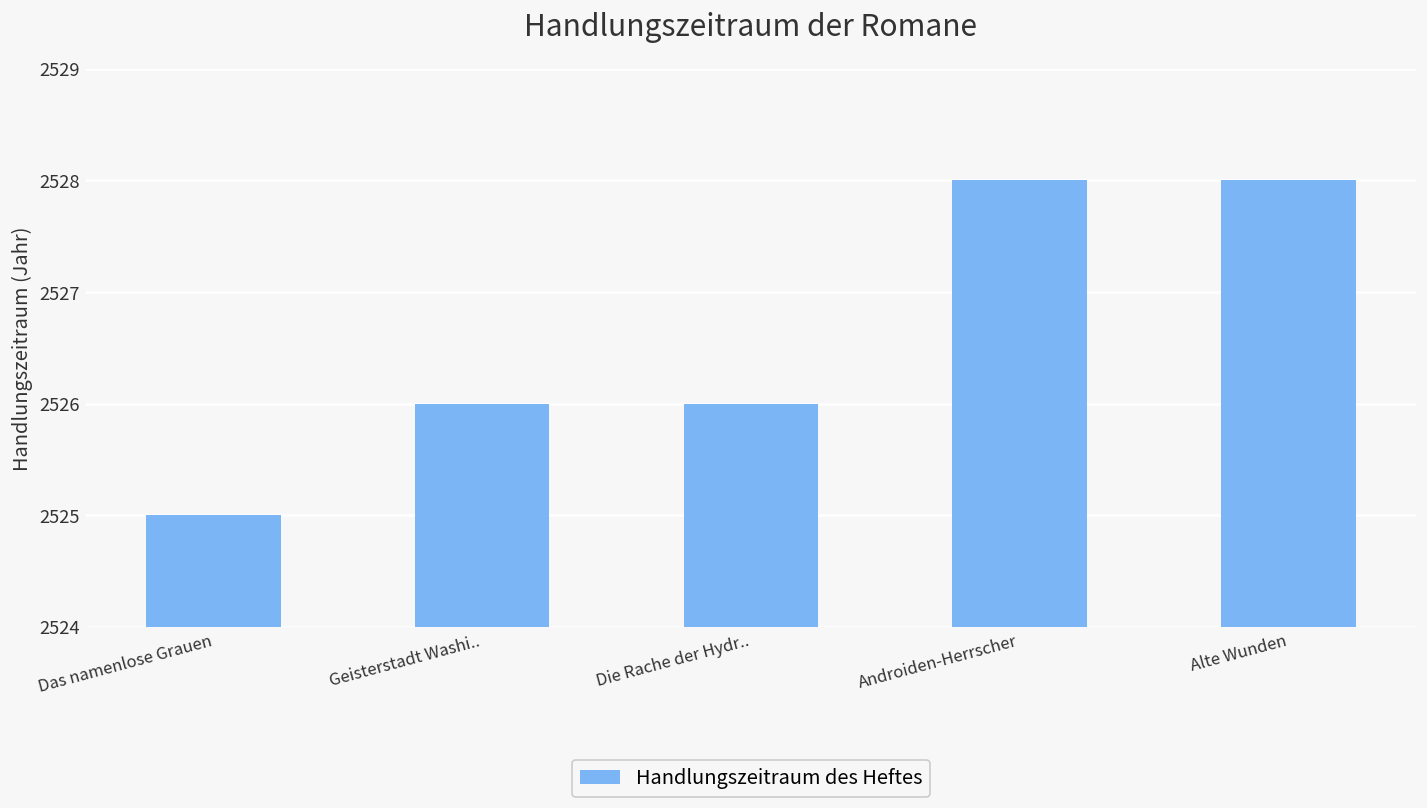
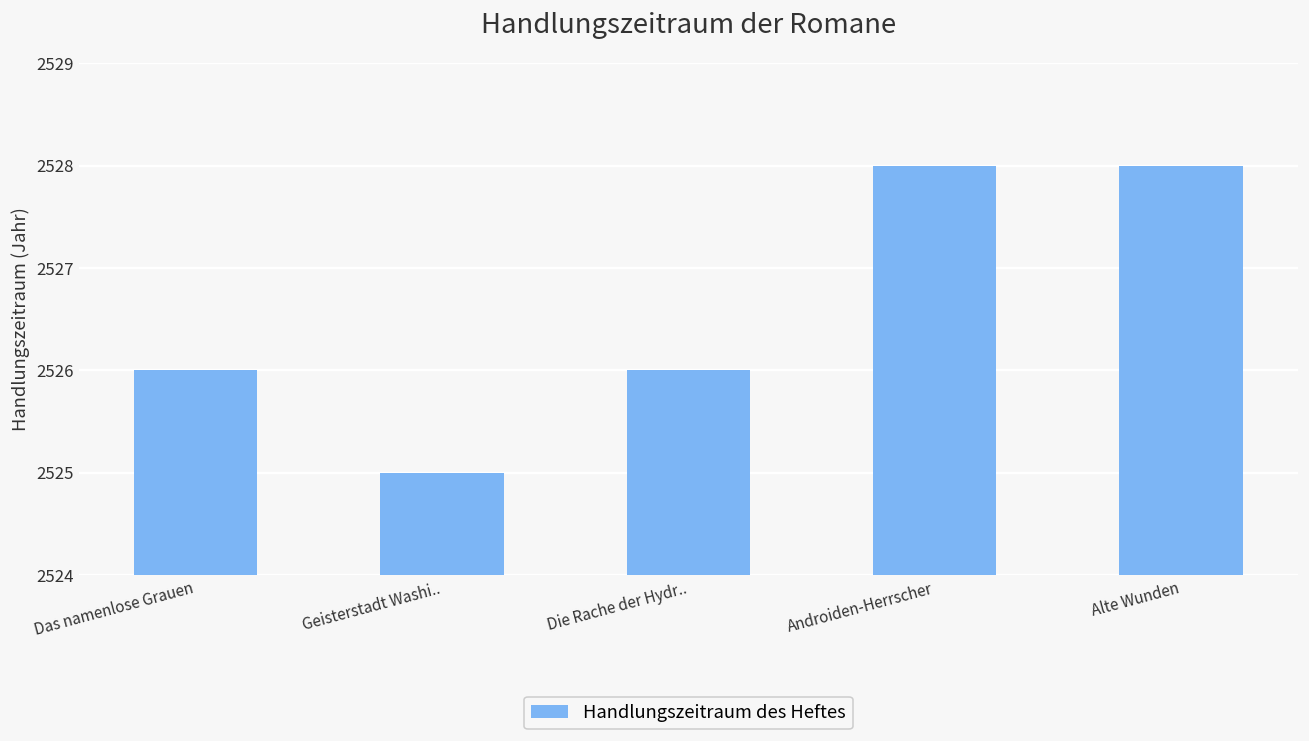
Das namenlose Grauen: 2525 -> 2526
Geisterstadt Washi..: 2526 -> 2525
